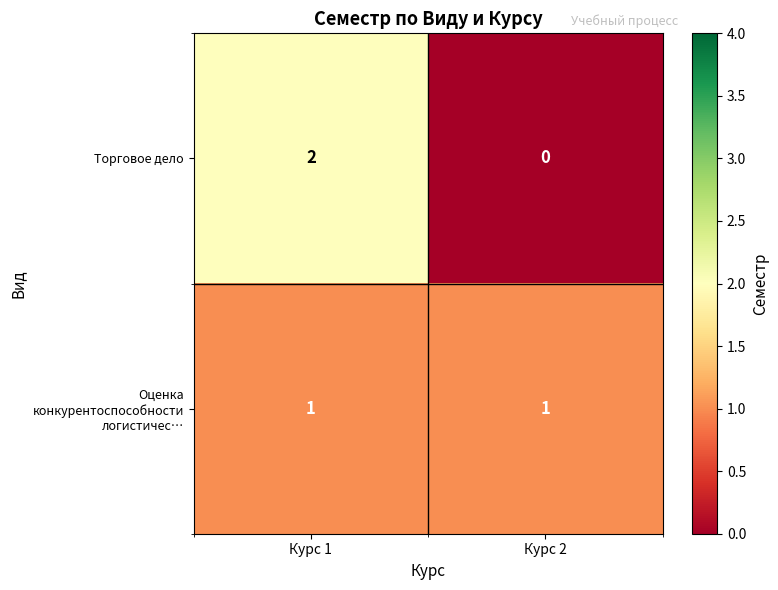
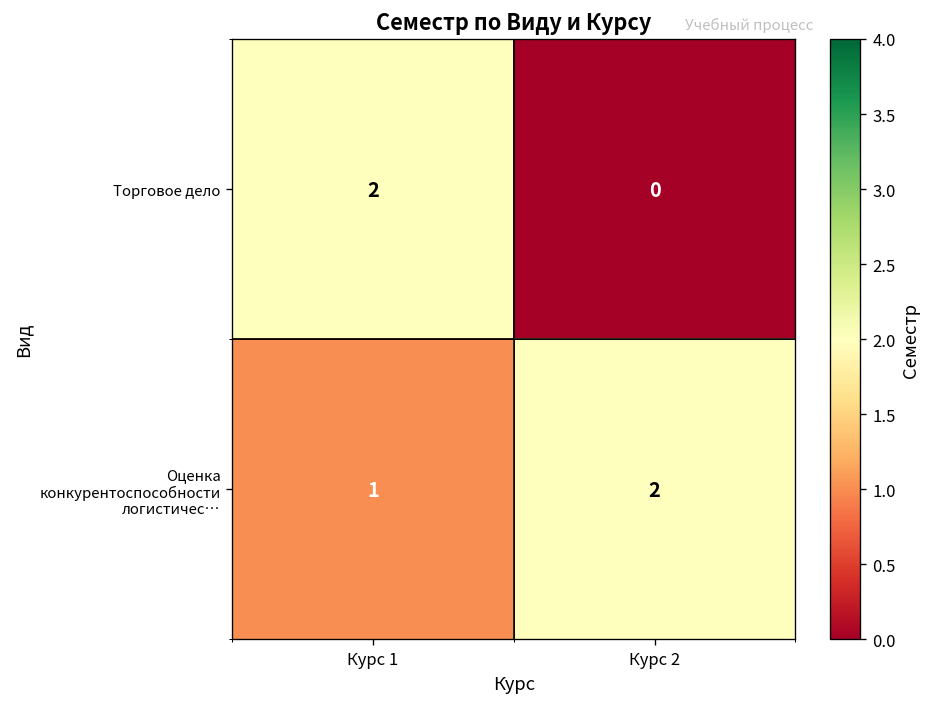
Оценка конкурентоспособности логистичес…, Курс 2: 1 -> 2
